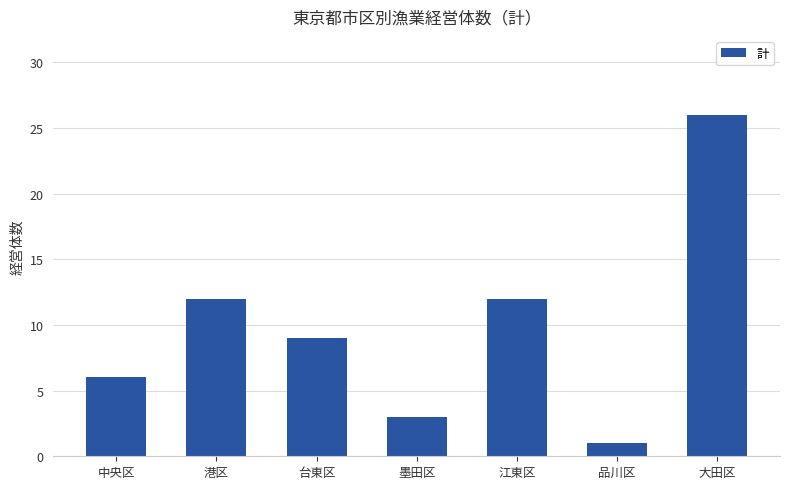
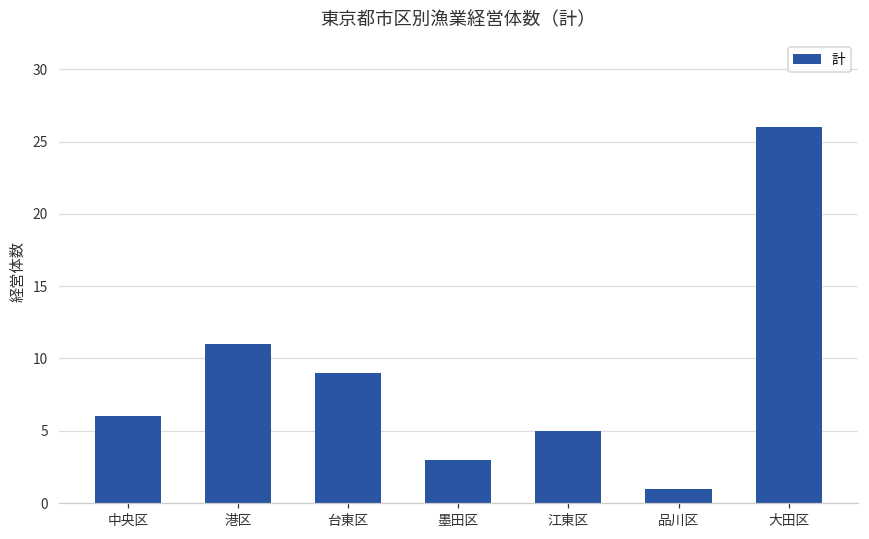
港区: 12 -> 11
江東区: 12 -> 5
